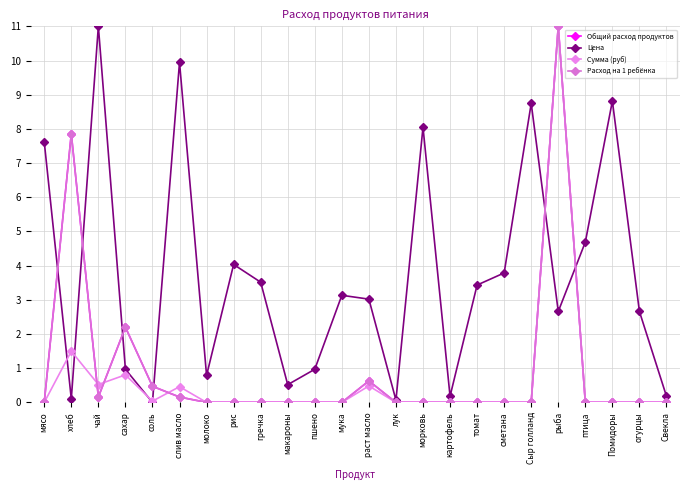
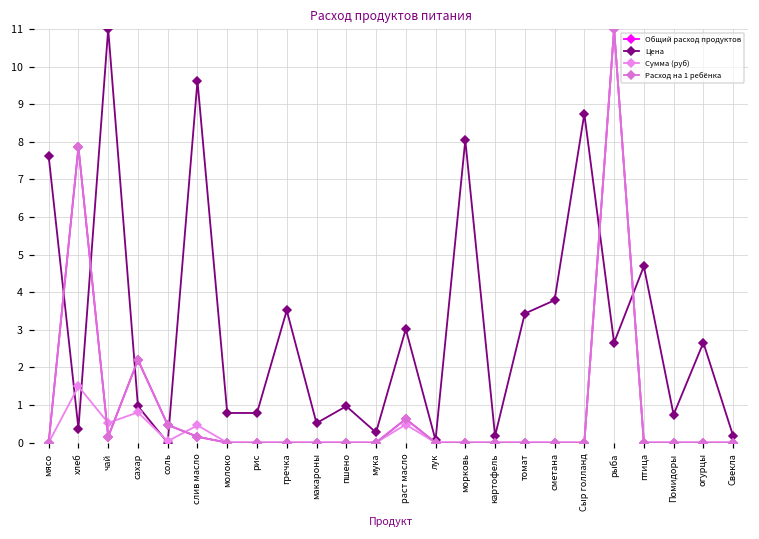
Цена, хлеб: 0.1 -> 0.4
Цена, слив масло: 9.9 -> 9.6
Цена, рис: 4.0 -> 0.8
Цена, мука: 3.1 -> 0.3
Цена, Помидоры: 8.8 -> 0.7
